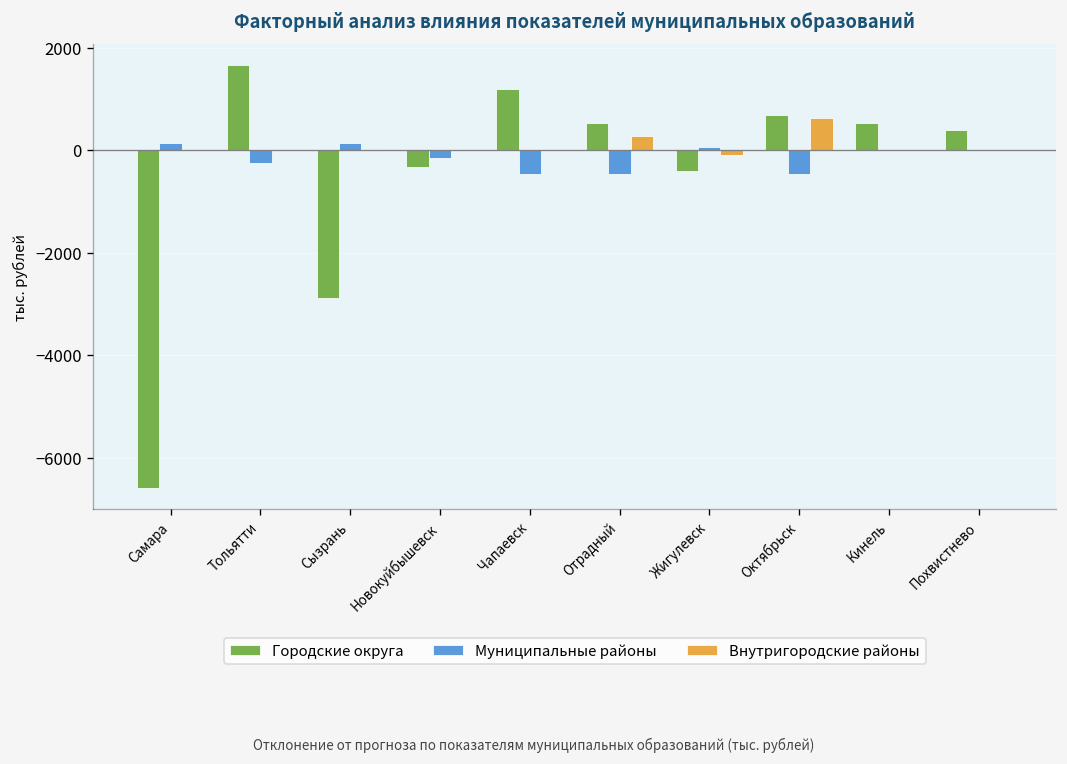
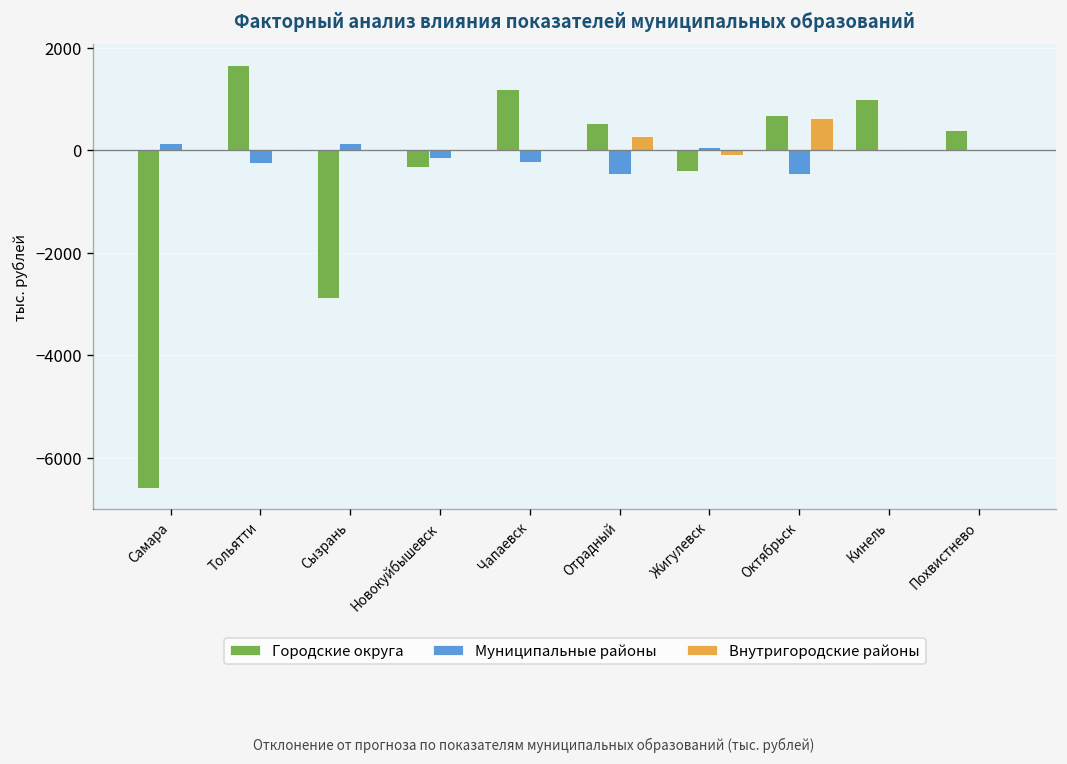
Муниципальные районы, Чапаевск: -500 -> -200
Городские округа, Кинель: 500 -> 1000
